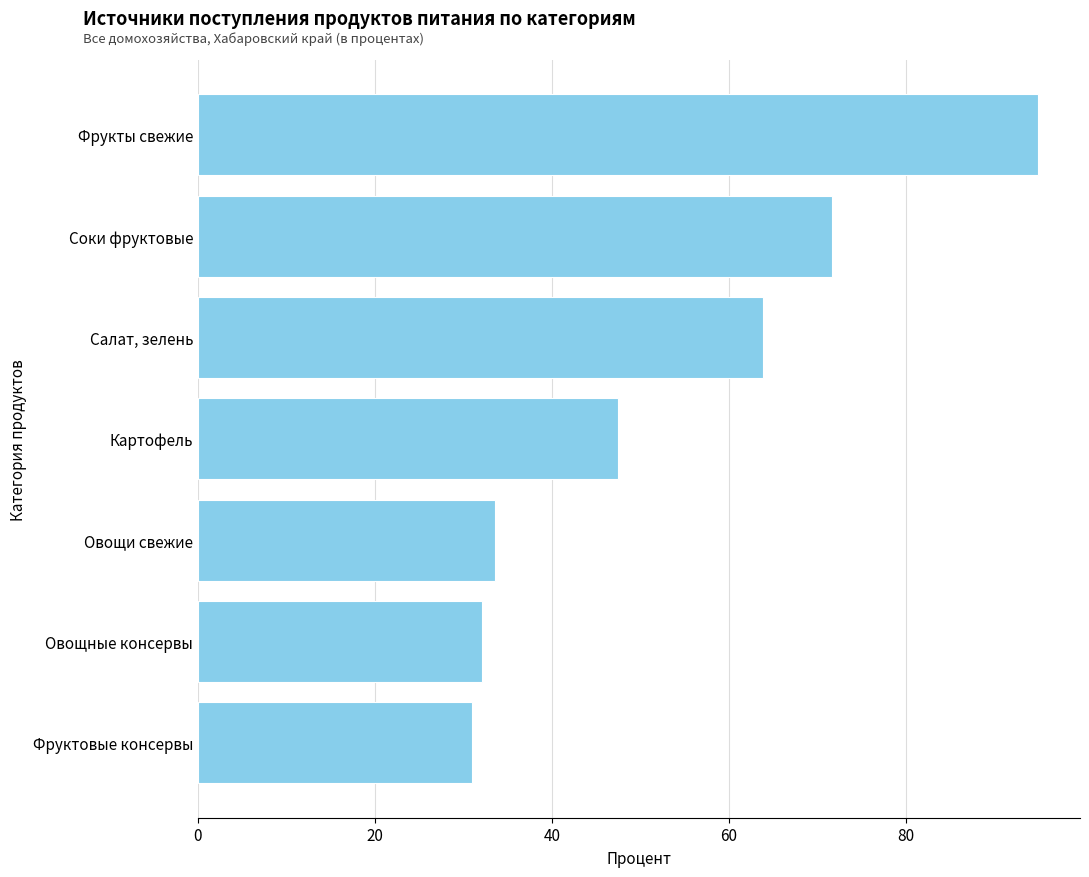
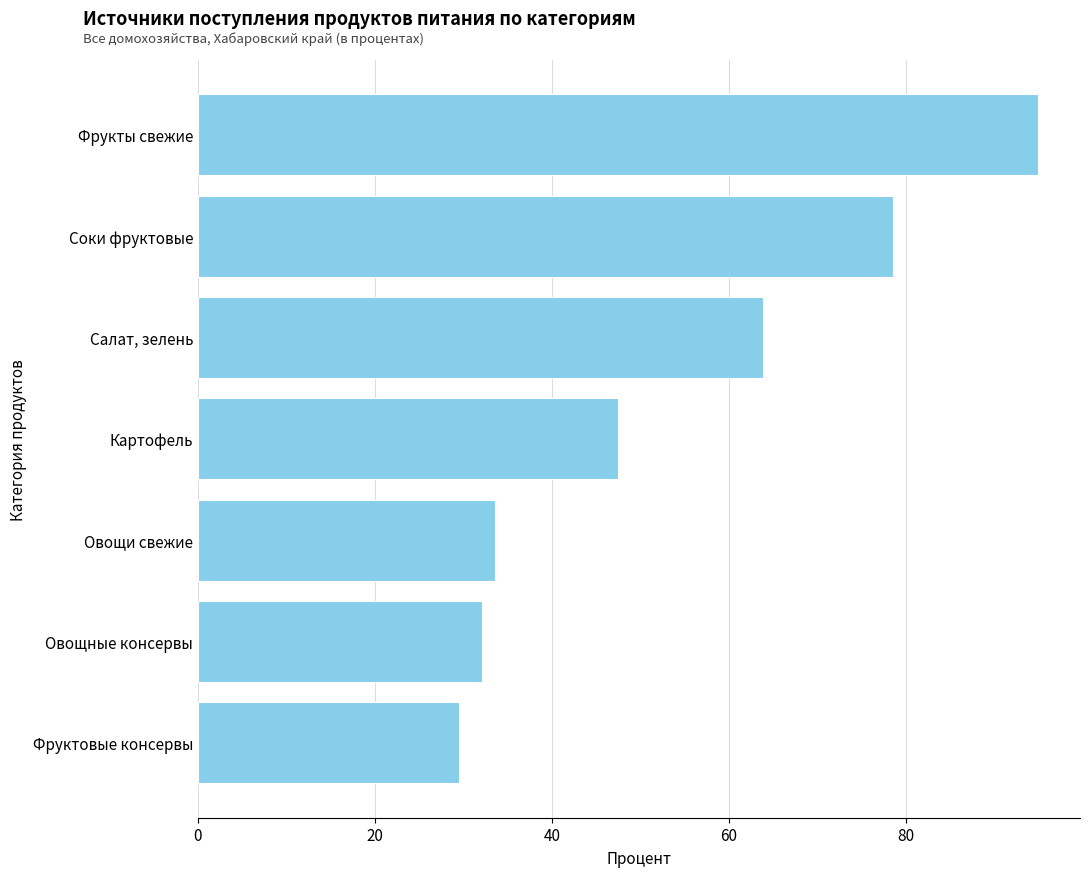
Соки фруктовые: 72 -> 78
Фруктовые консервы: 31 -> 29
